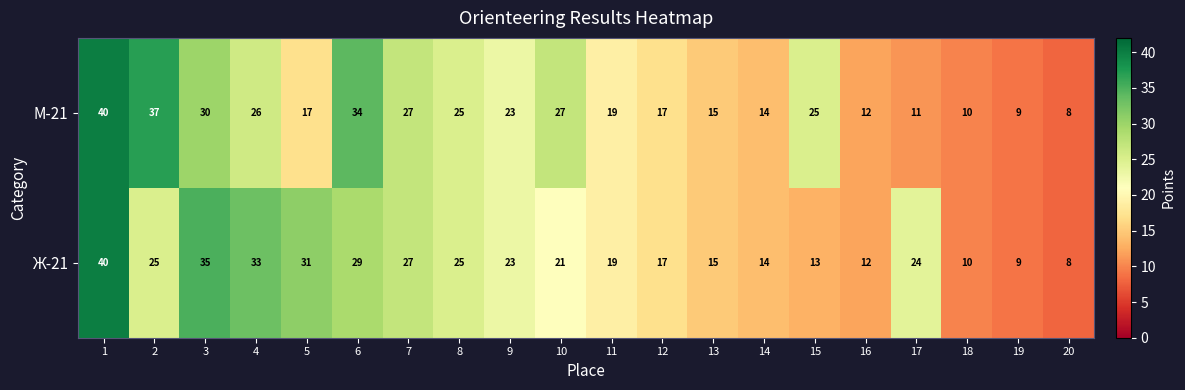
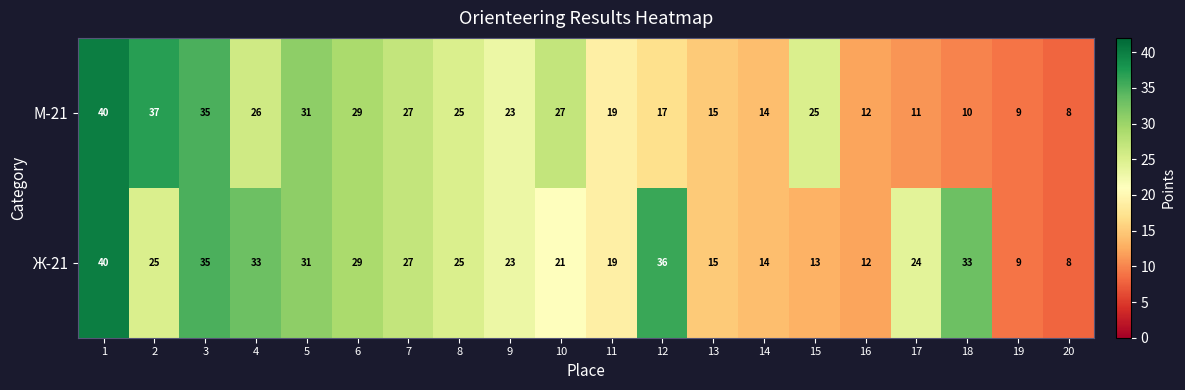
М-21, 3: 30 -> 35
М-21, 5: 17 -> 31
М-21, 6: 34 -> 29
Ж-21, 12: 17 -> 36
Ж-21, 18: 10 -> 33
